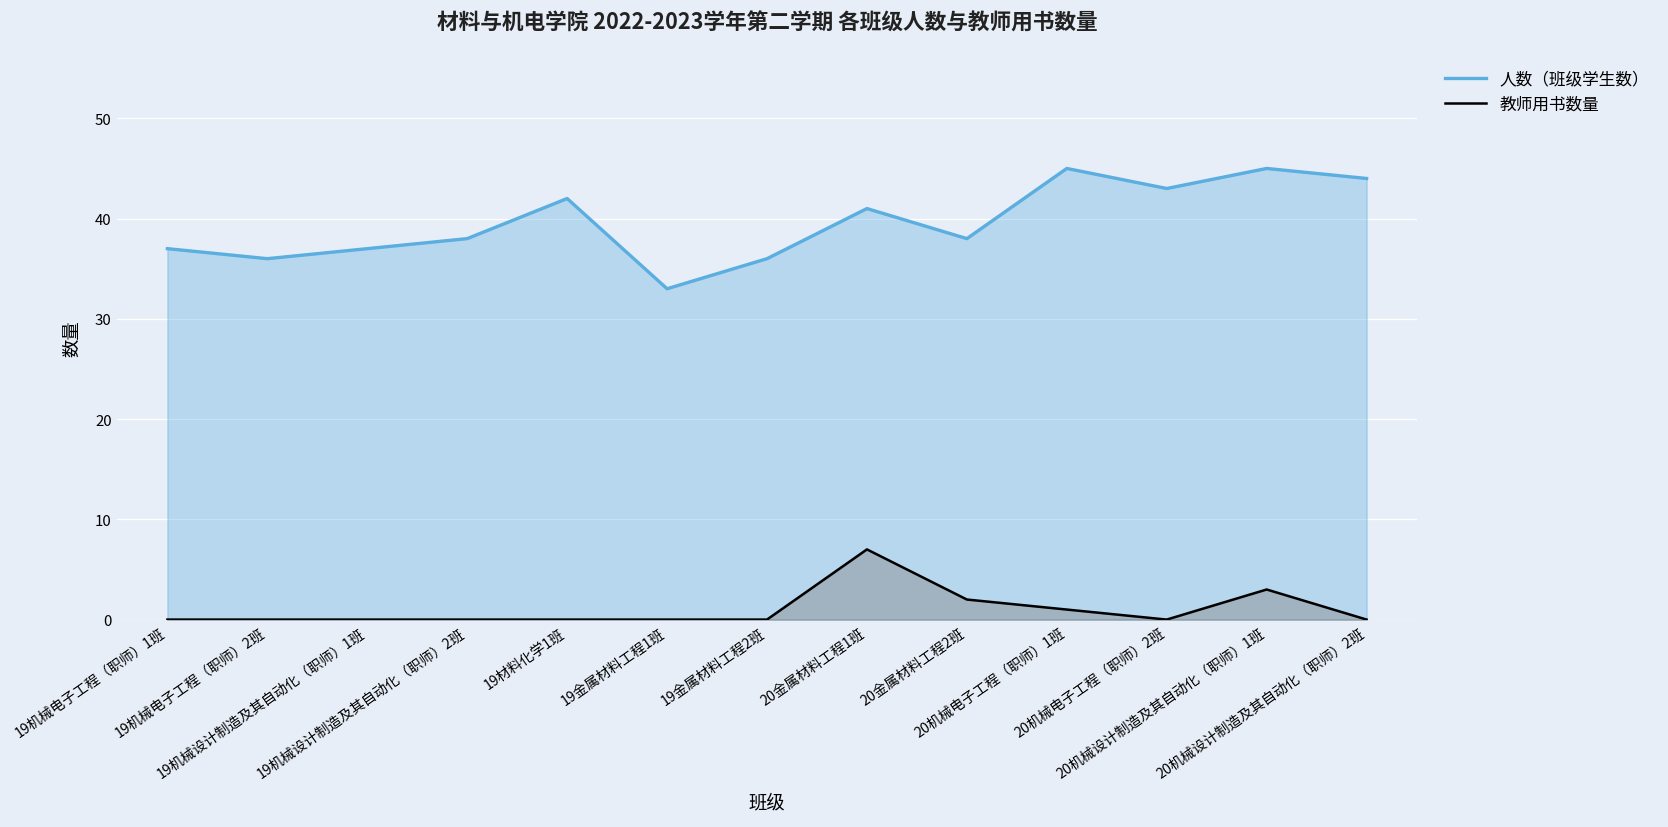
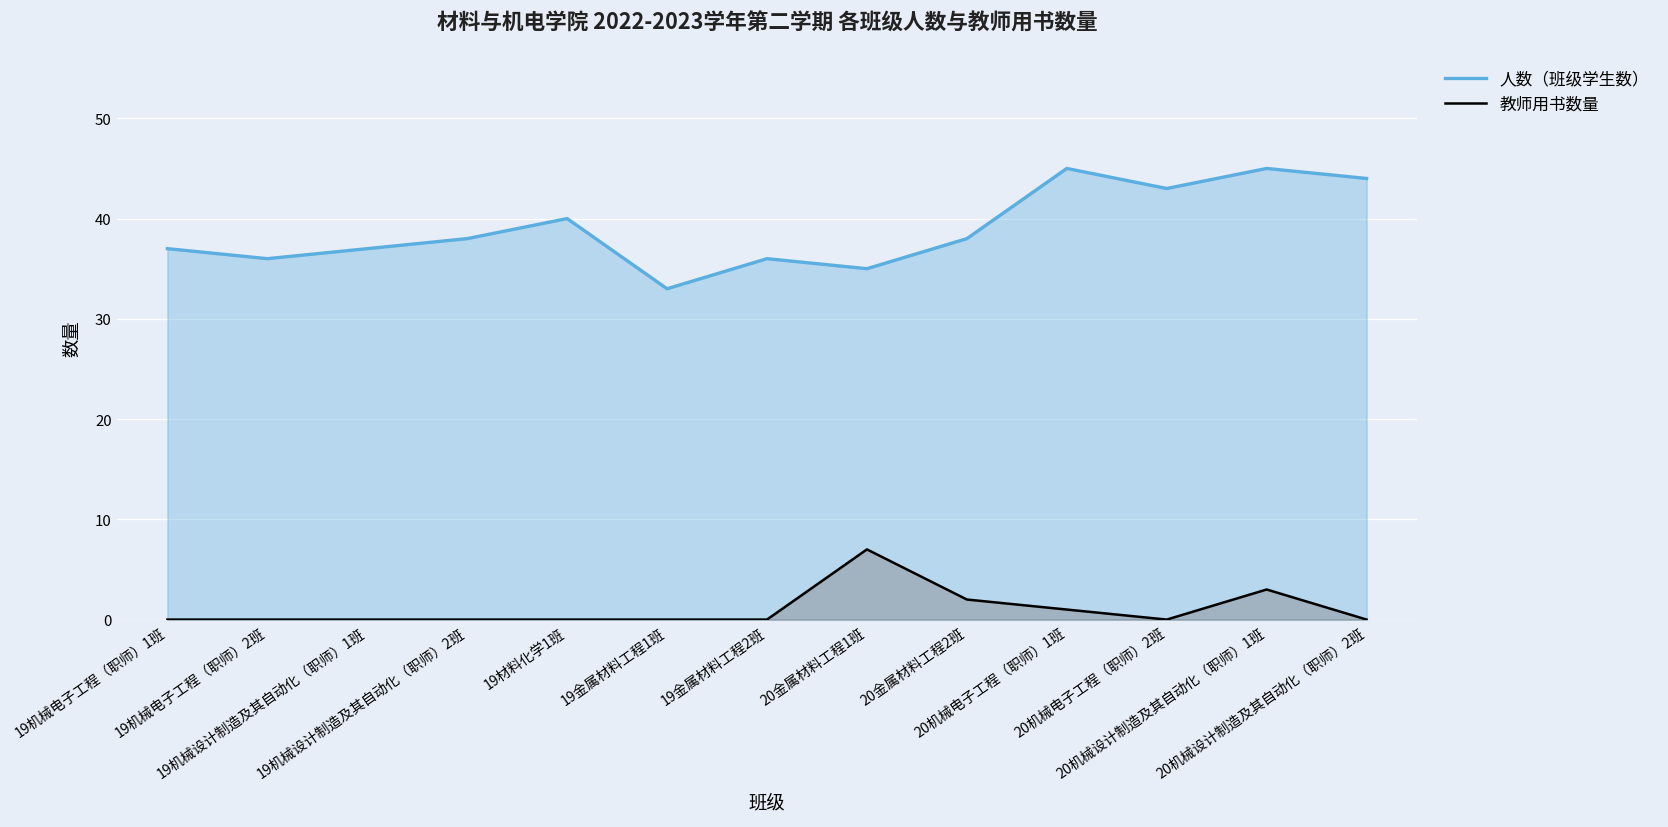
人数（班级学生数）, 19材料化学1班: 42 -> 40
人数（班级学生数）, 20金属材料工程1班: 41 -> 35
